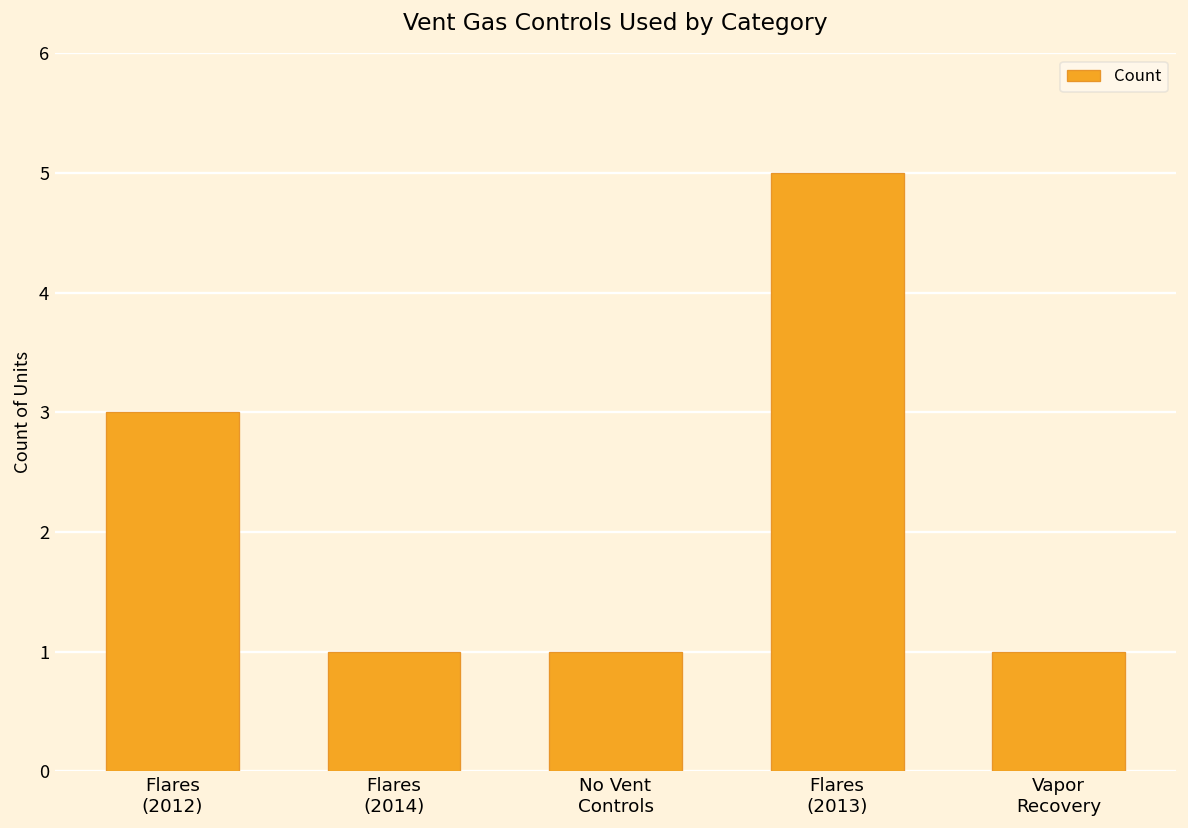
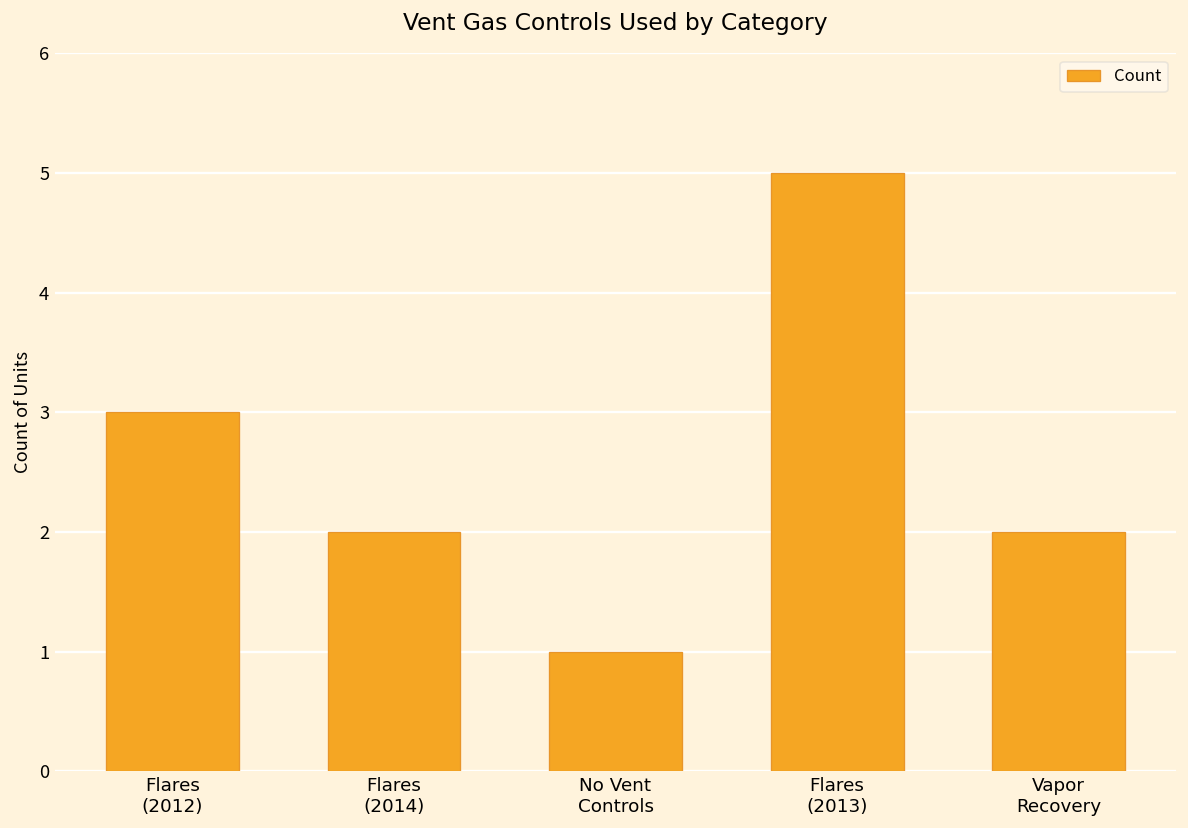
Flares (2014): 1 -> 2
Vapor Recovery: 1 -> 2
